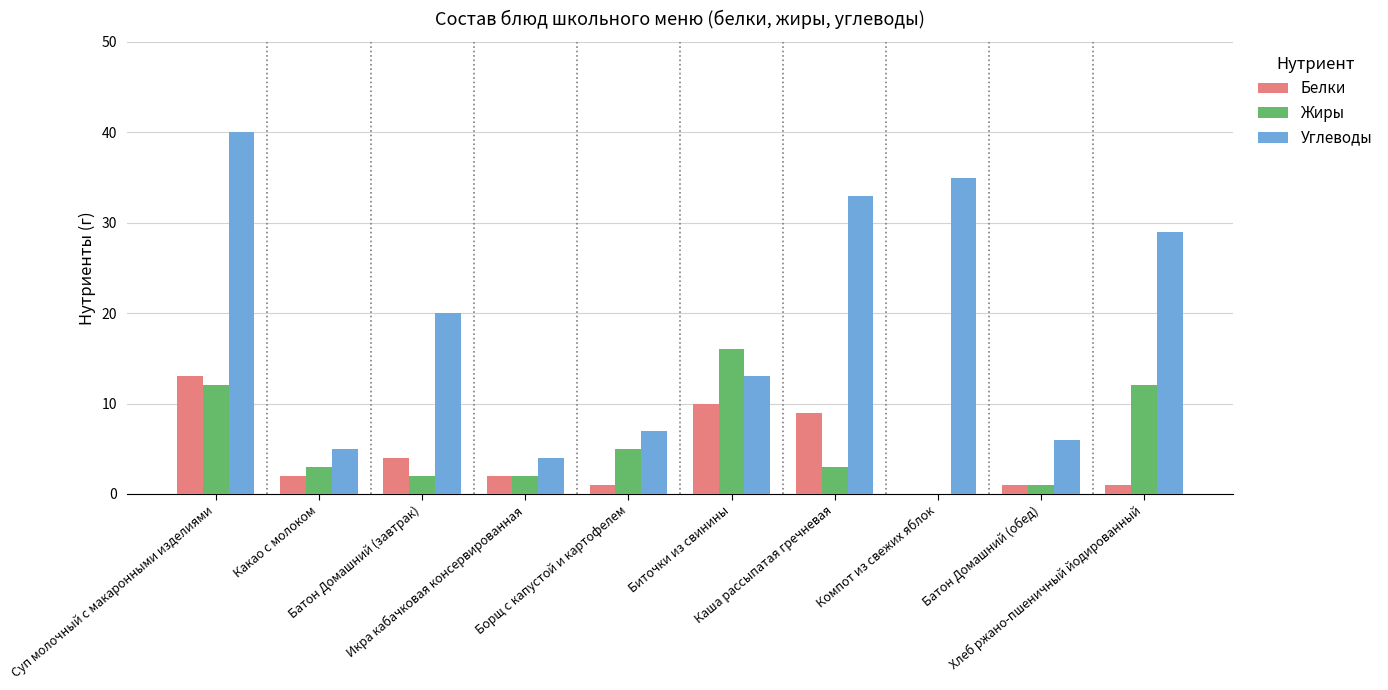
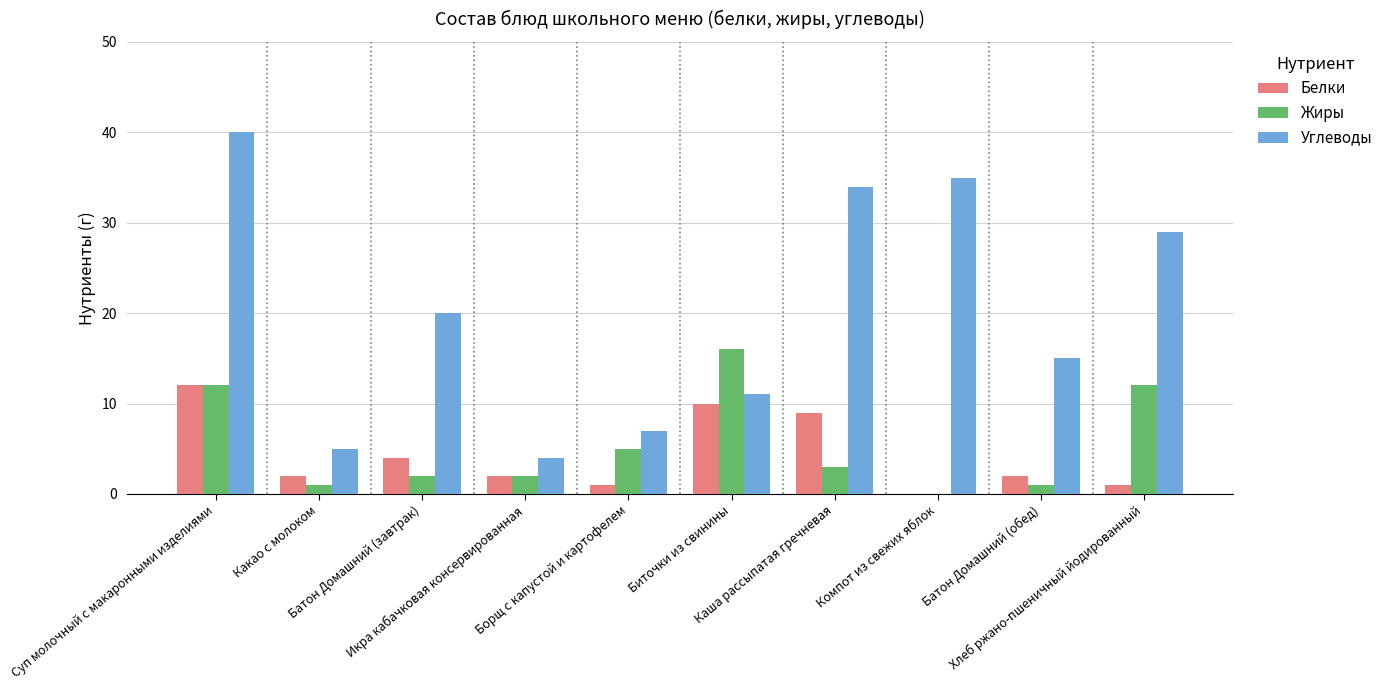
Белки, Суп молочный с макаронными изделиями: 13 -> 12
Жиры, Какао с молоком: 3 -> 1
Углеводы, Биточки из свинины: 13 -> 11
Углеводы, Каша рассыпатая гречневая: 33 -> 34
Белки, Батон Домашний (обед): 1 -> 2
Углеводы, Батон Домашний (обед): 6 -> 15
